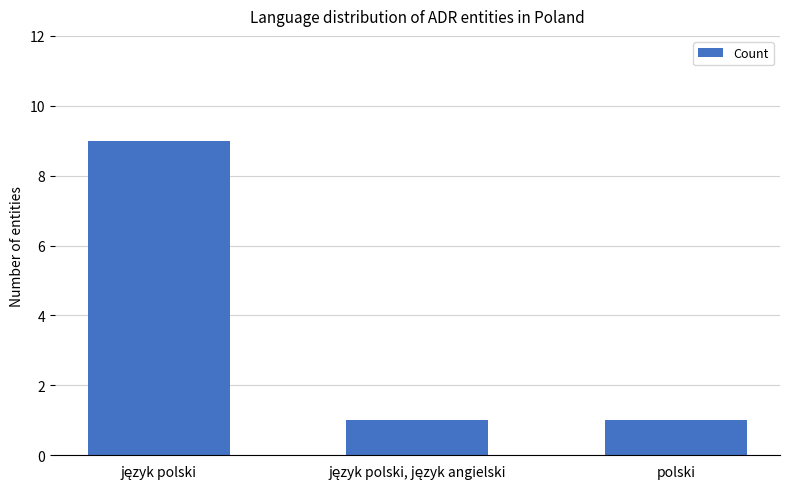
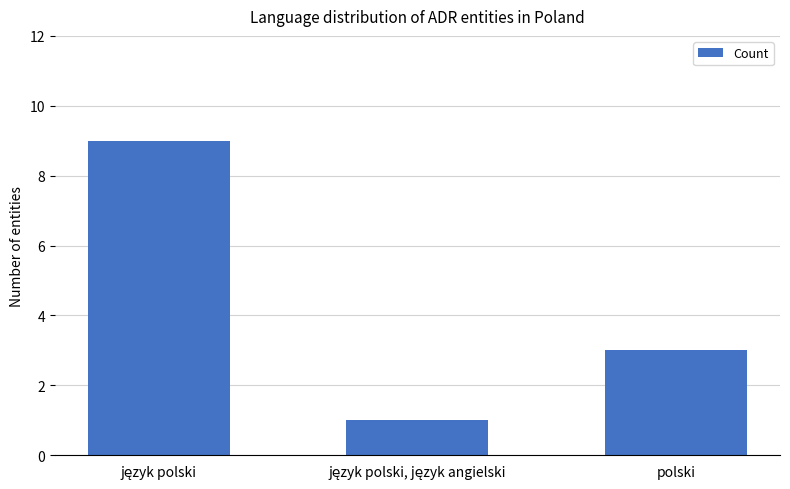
polski: 1 -> 3
